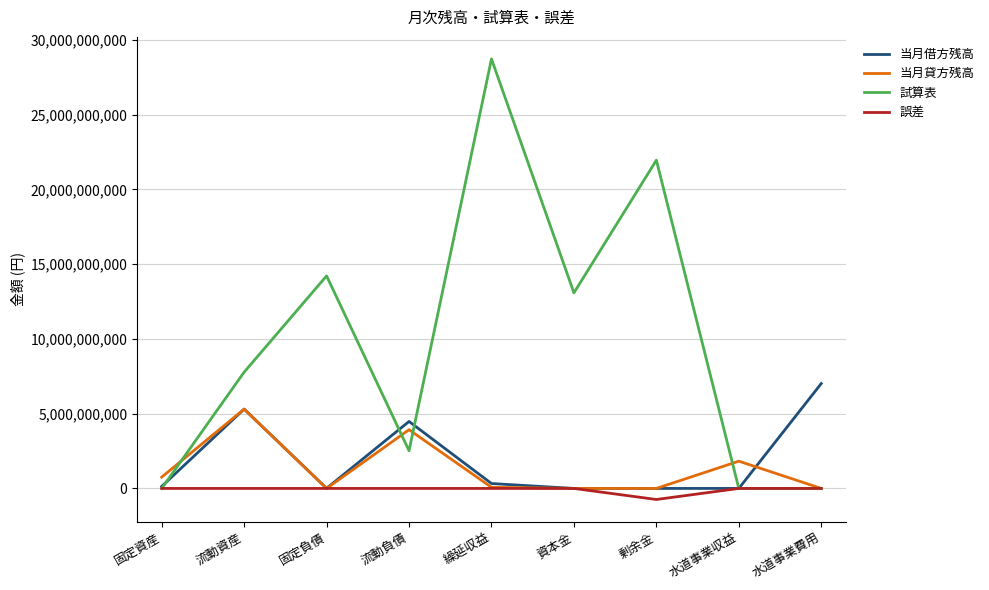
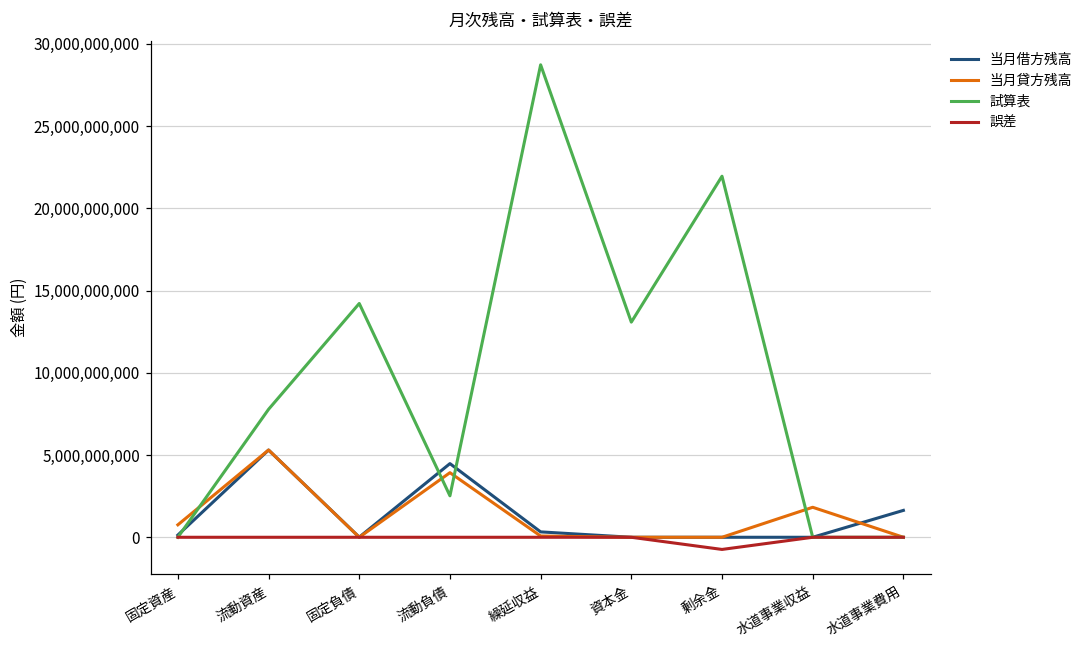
当月借方残高, 水道事業費用: 7,000,000,000 -> 1,600,000,000
